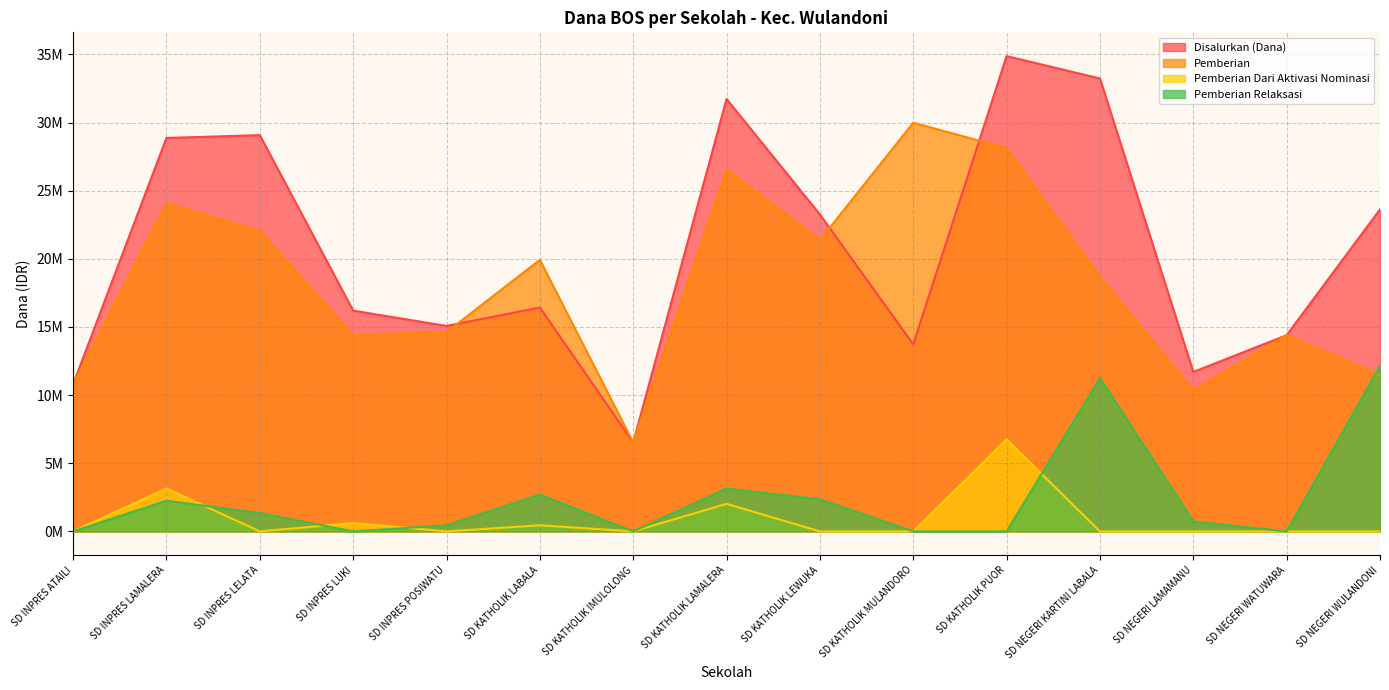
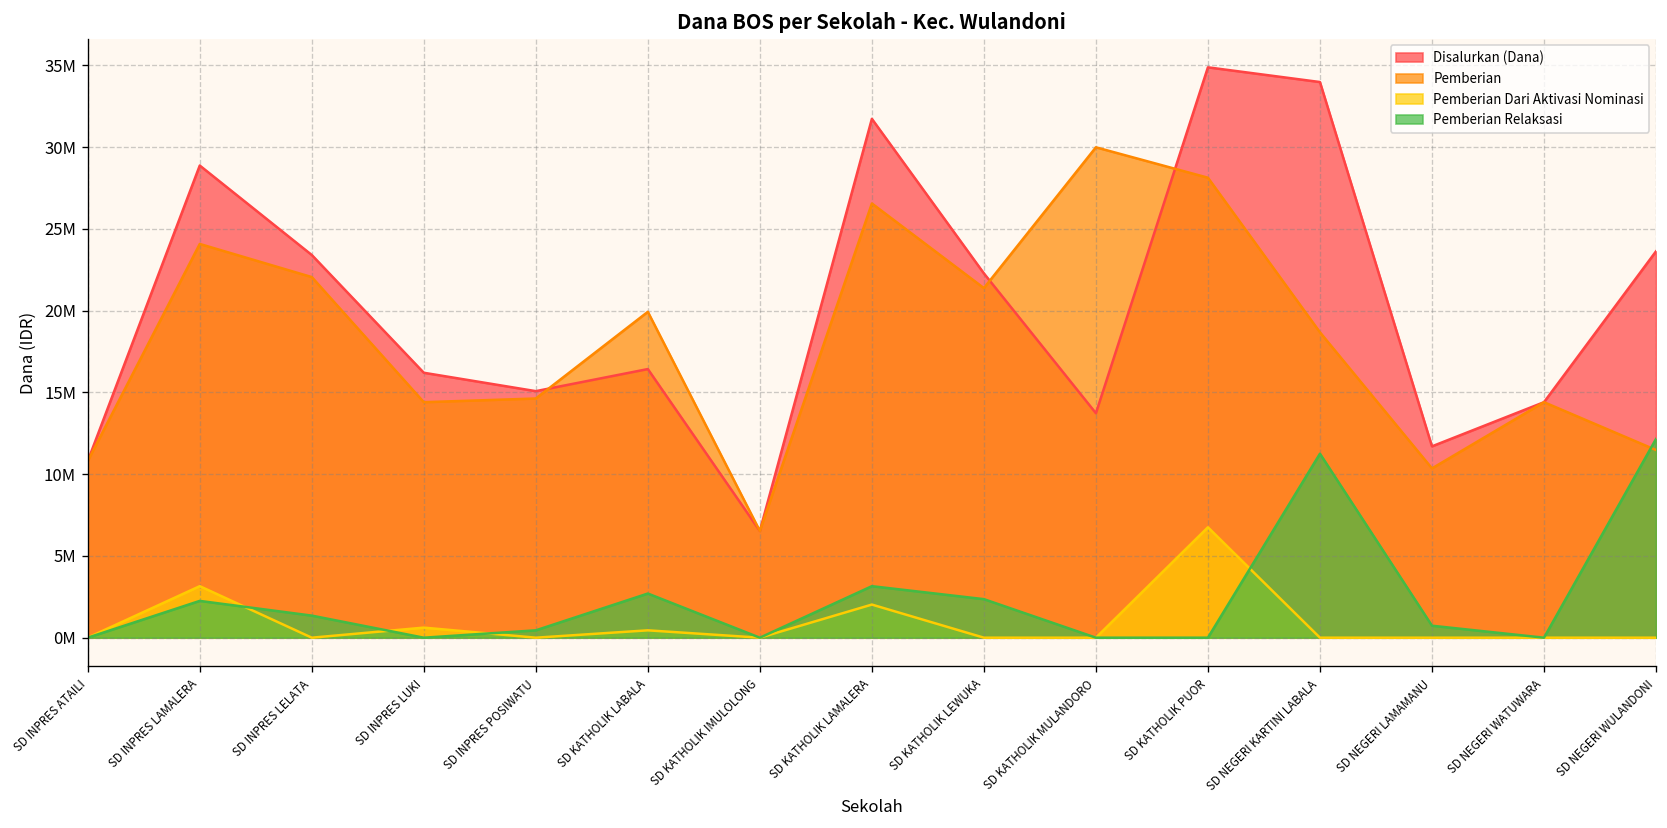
Disalurkan (Dana), SD INPRES LELATA: 29100000 -> 23400000
Disalurkan (Dana), SD KATHOLIK LEWUKA: 23300000 -> 22300000
Disalurkan (Dana), SD NEGERI KARTINI LABALA: 33200000 -> 34000000
